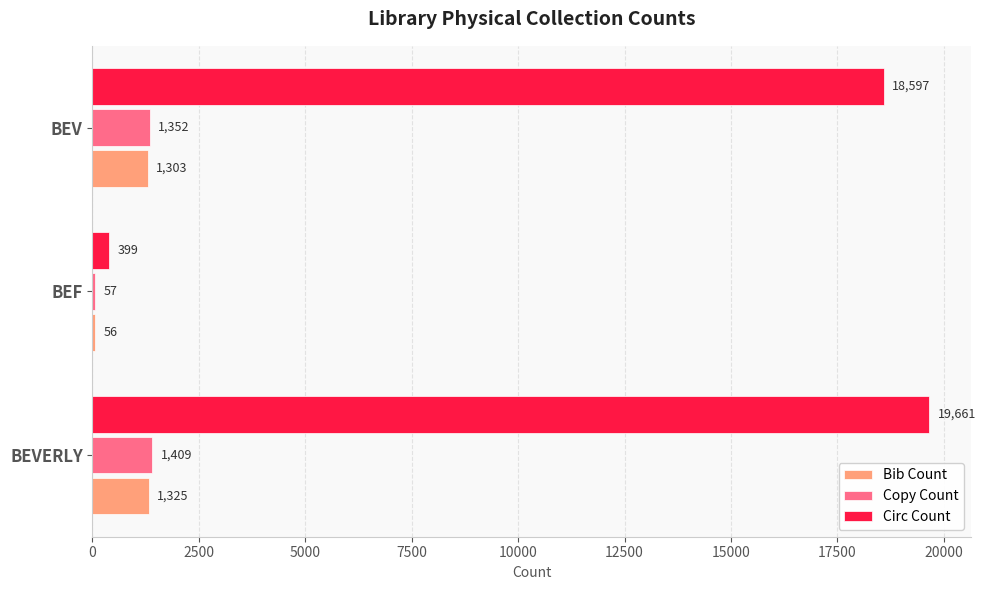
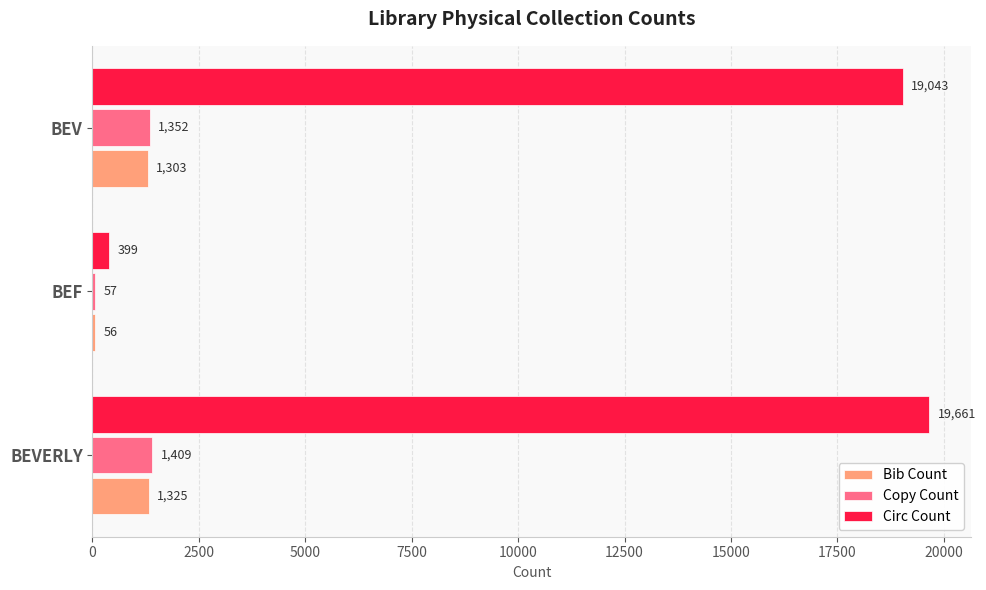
Circ Count, BEV: 18,597 -> 19,043
